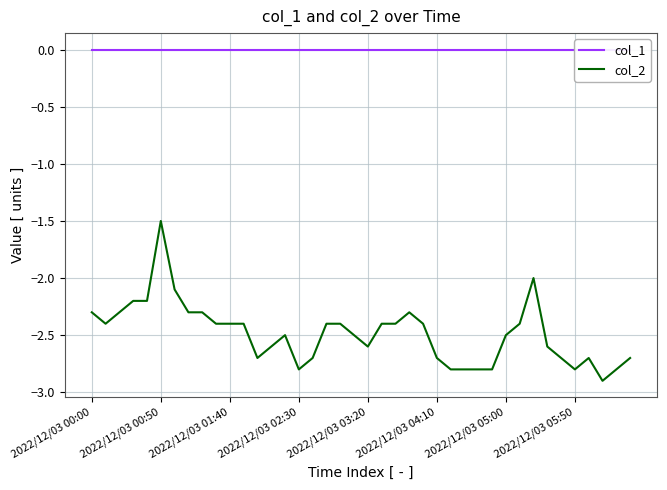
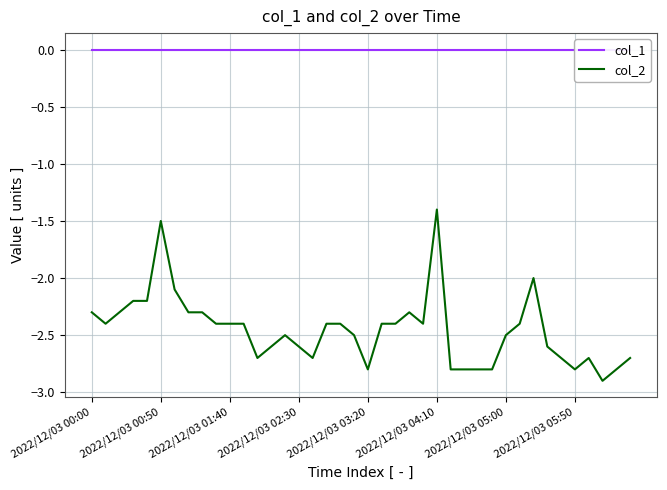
col_2, 2022/12/03 02:30: -2.8 -> -2.6
col_2, 2022/12/03 03:20: -2.6 -> -2.8
col_2, 2022/12/03 04:10: -2.7 -> -1.4
